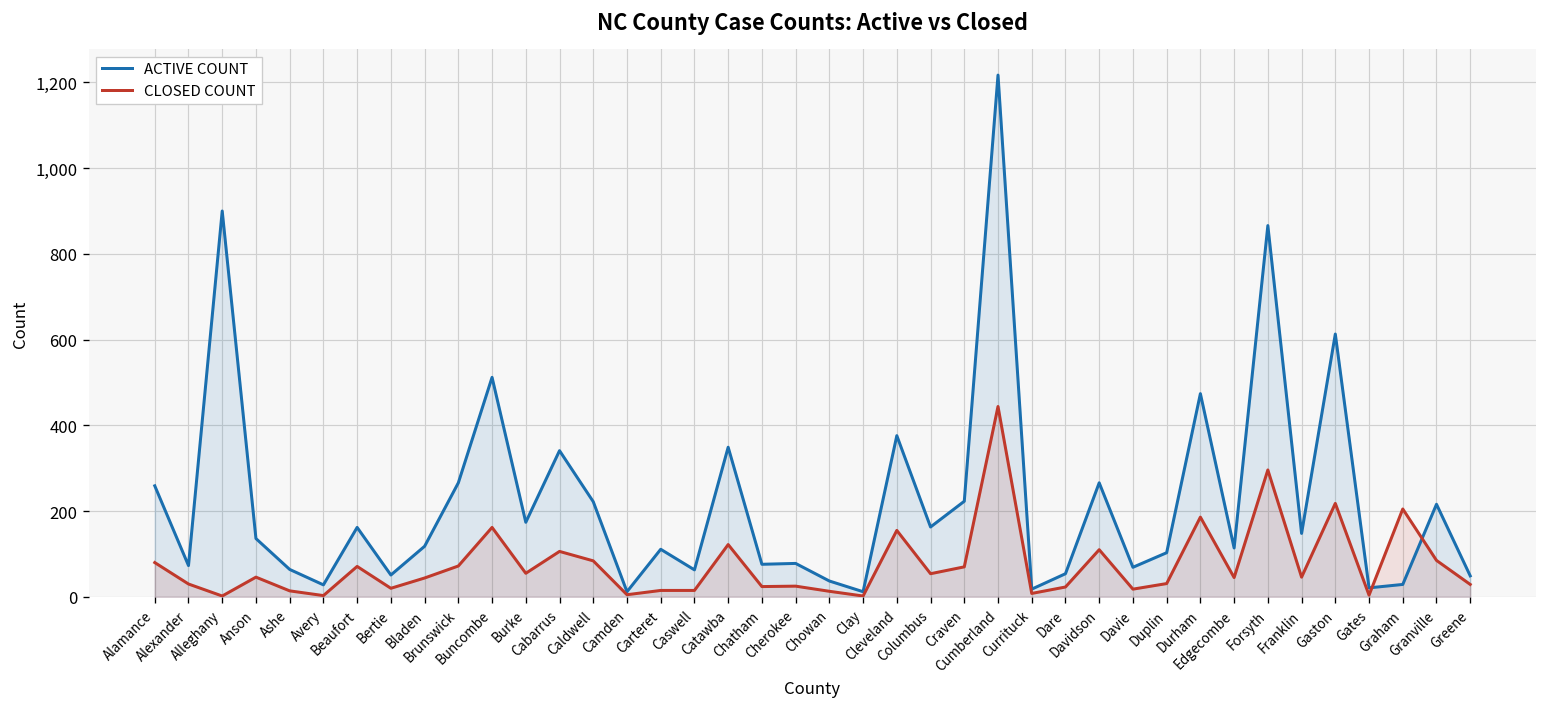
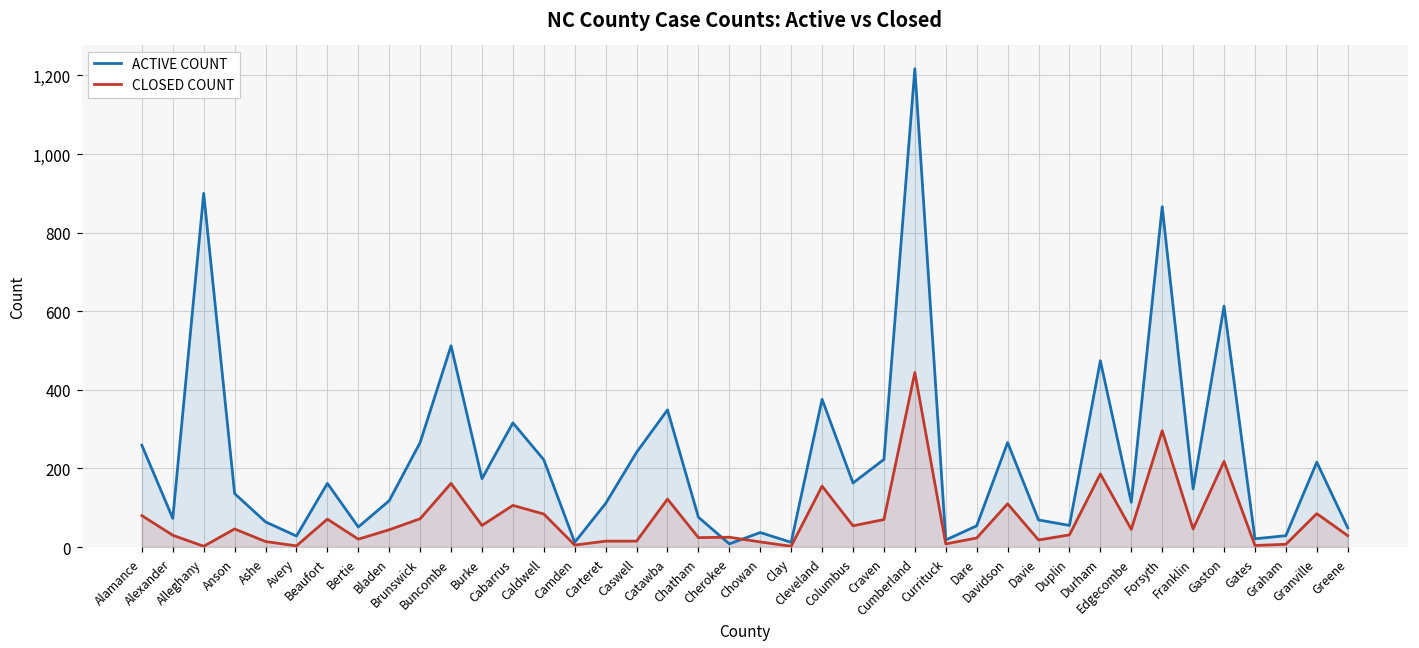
ACTIVE COUNT, Cabarrus: 340 -> 320
ACTIVE COUNT, Caswell: 60 -> 240
ACTIVE COUNT, Cherokee: 80 -> 10
ACTIVE COUNT, Duplin: 100 -> 60
CLOSED COUNT, Graham: 210 -> 10
